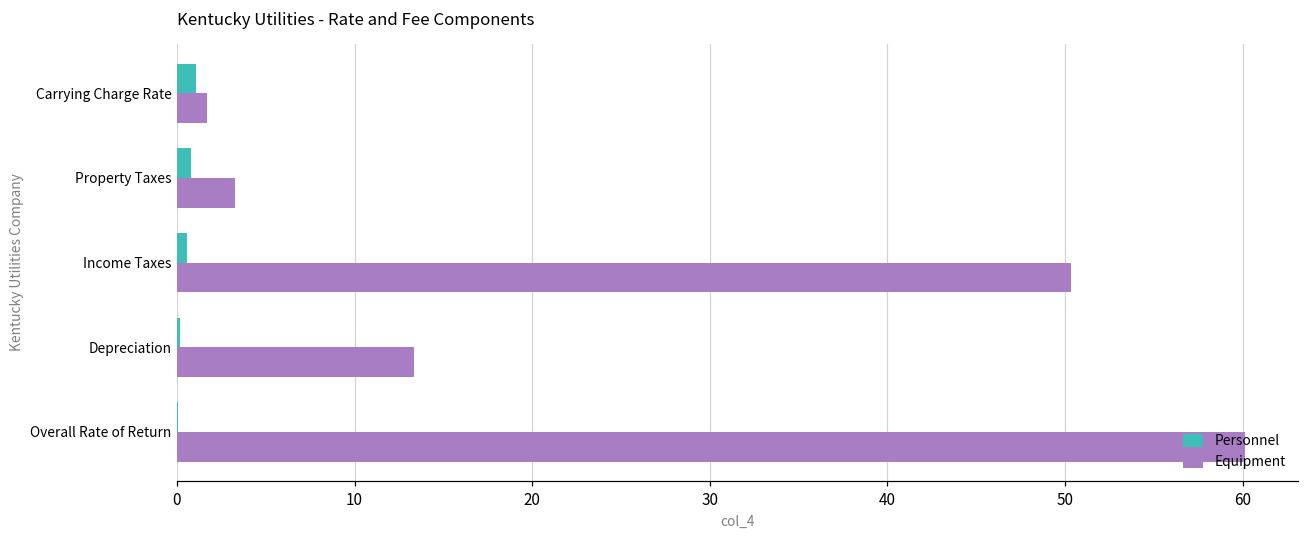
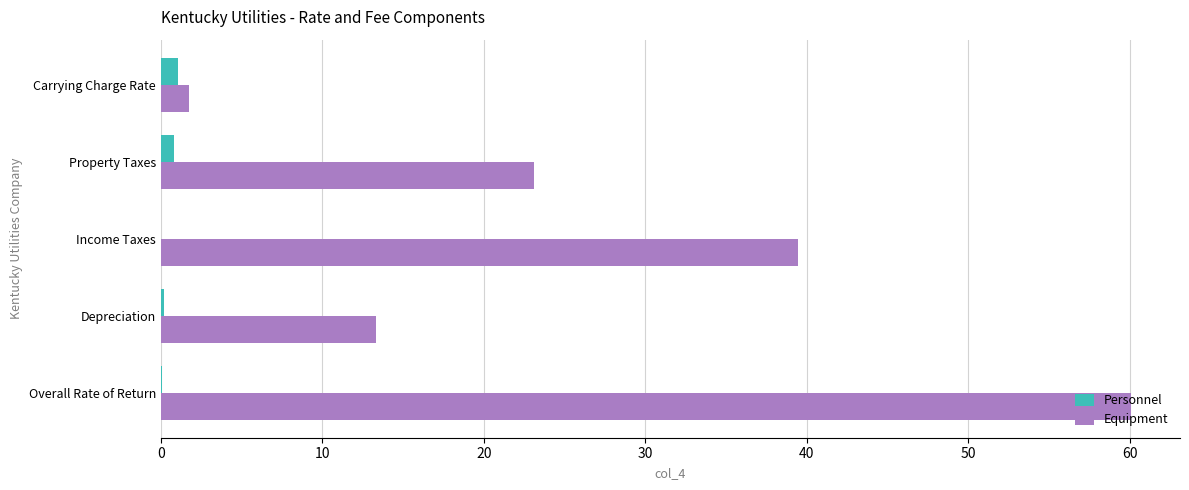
Equipment, Property Taxes: 3.3 -> 23.1
Personnel, Income Taxes: 0.6 -> 0.0
Equipment, Income Taxes: 50.3 -> 39.4
